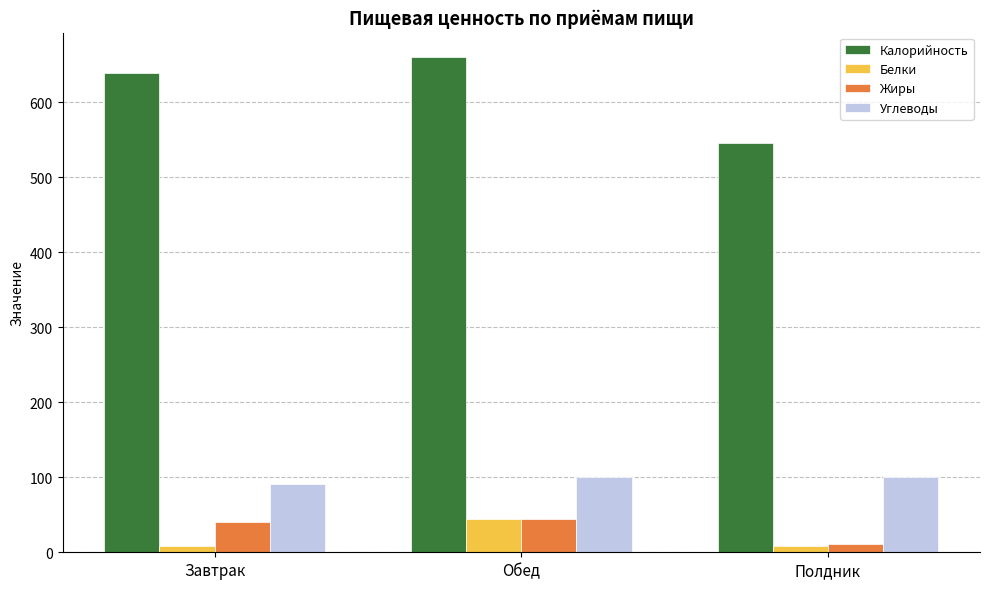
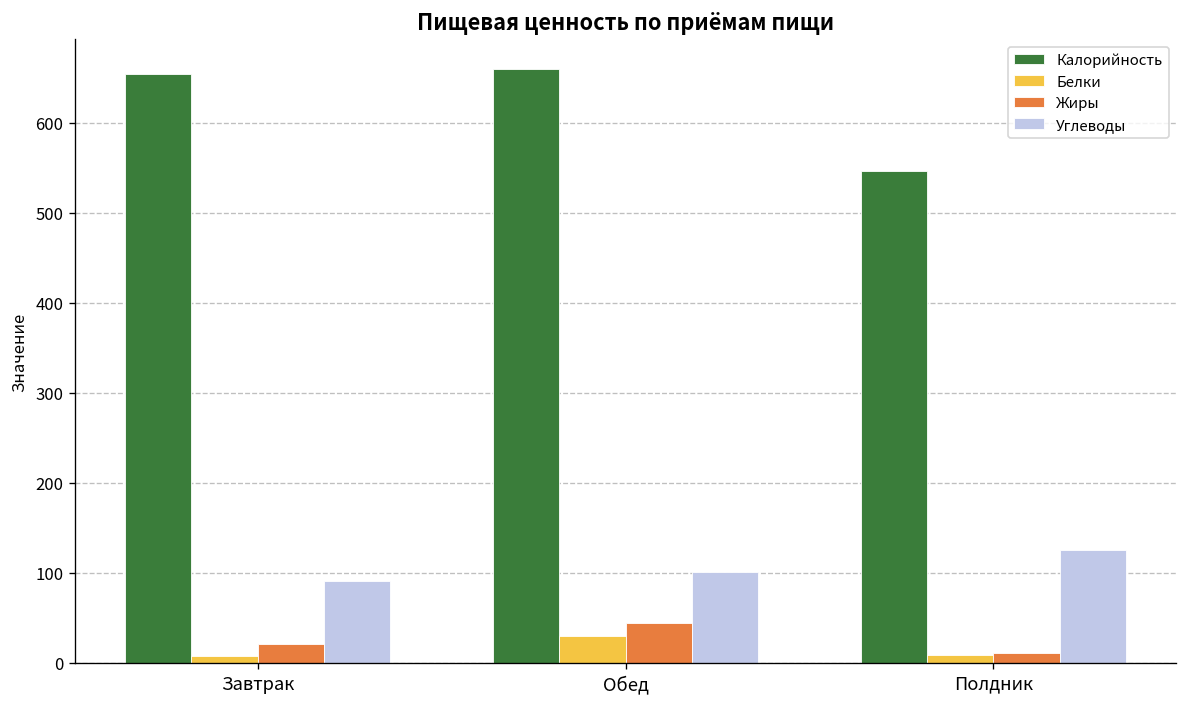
Калорийность, Завтрак: 640 -> 650
Жиры, Завтрак: 40 -> 20
Белки, Обед: 40 -> 30
Углеводы, Полдник: 100 -> 130
